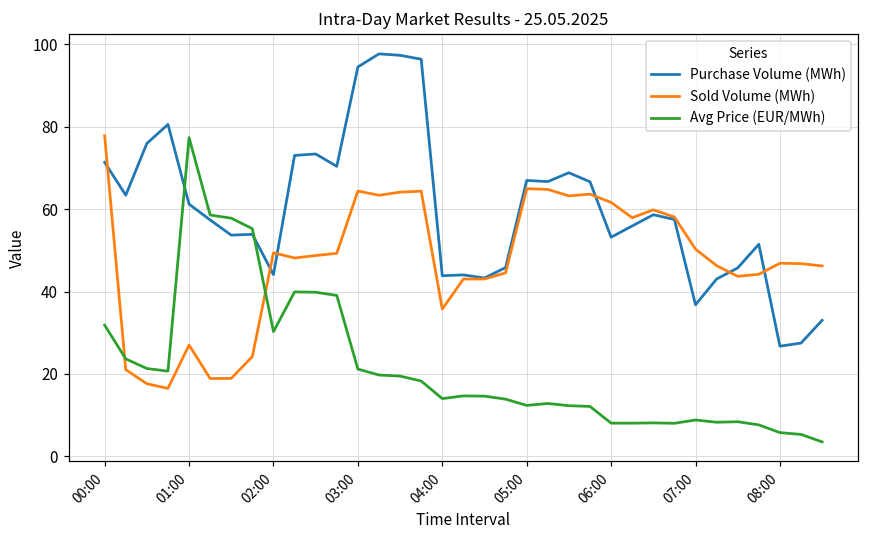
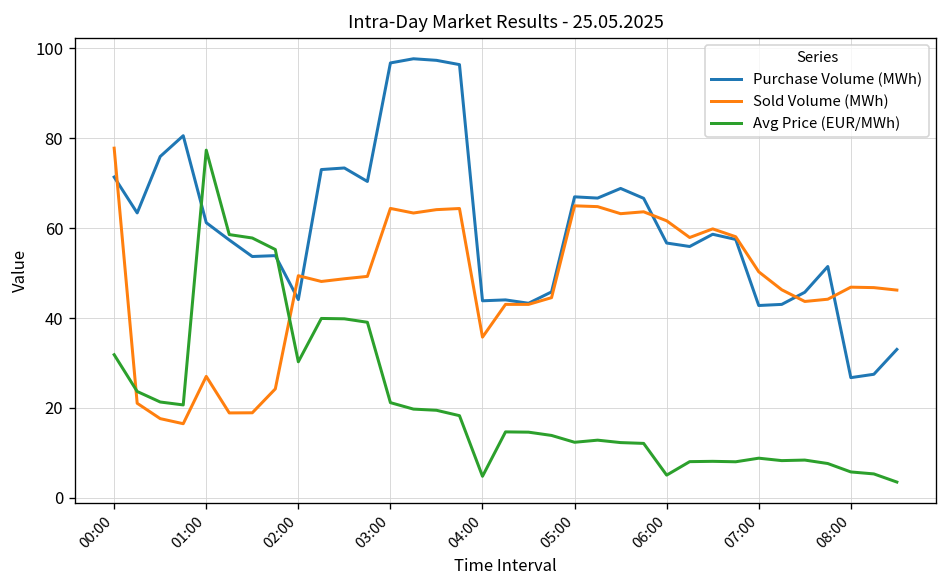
Purchase Volume (MWh), 03:00: 95 -> 97
Avg Price (EUR/MWh), 04:00: 14 -> 5
Purchase Volume (MWh), 06:00: 53 -> 57
Avg Price (EUR/MWh), 06:00: 8 -> 5
Purchase Volume (MWh), 07:00: 37 -> 43
